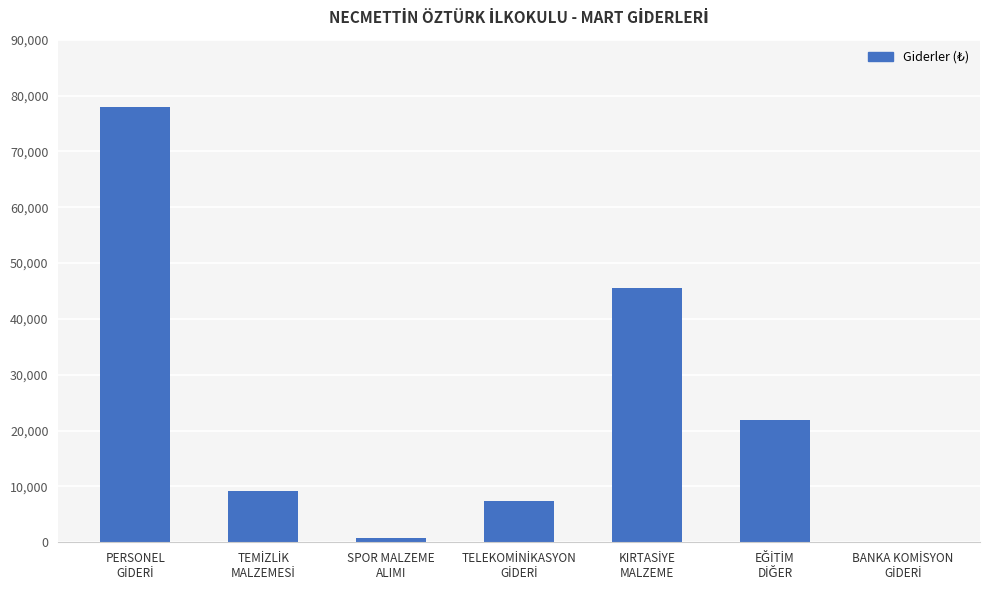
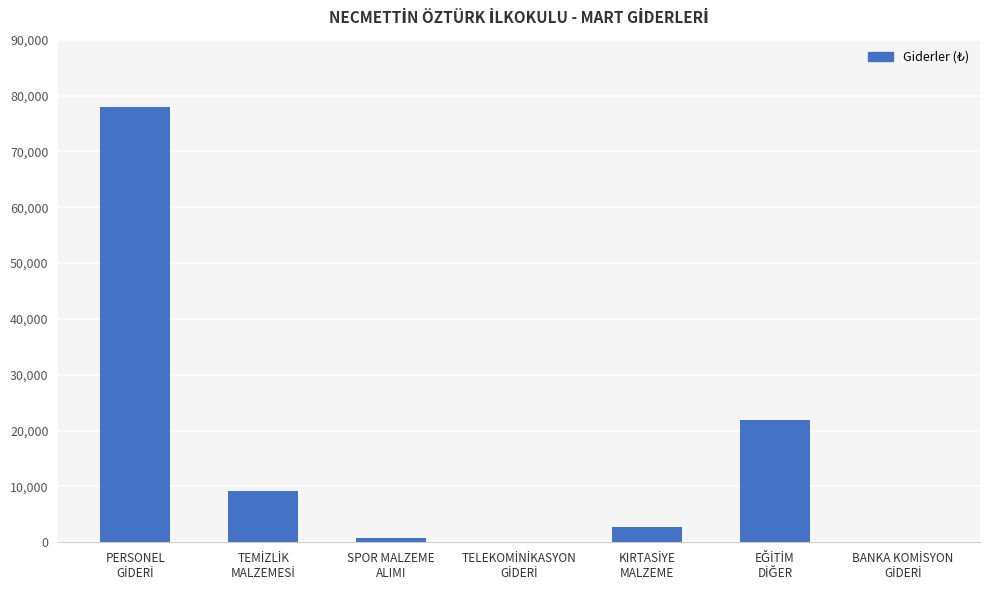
TELEKOMİNİKASYON GİDERİ: 7,000 -> 0
KIRTASİYE MALZEME: 46,000 -> 3,000
